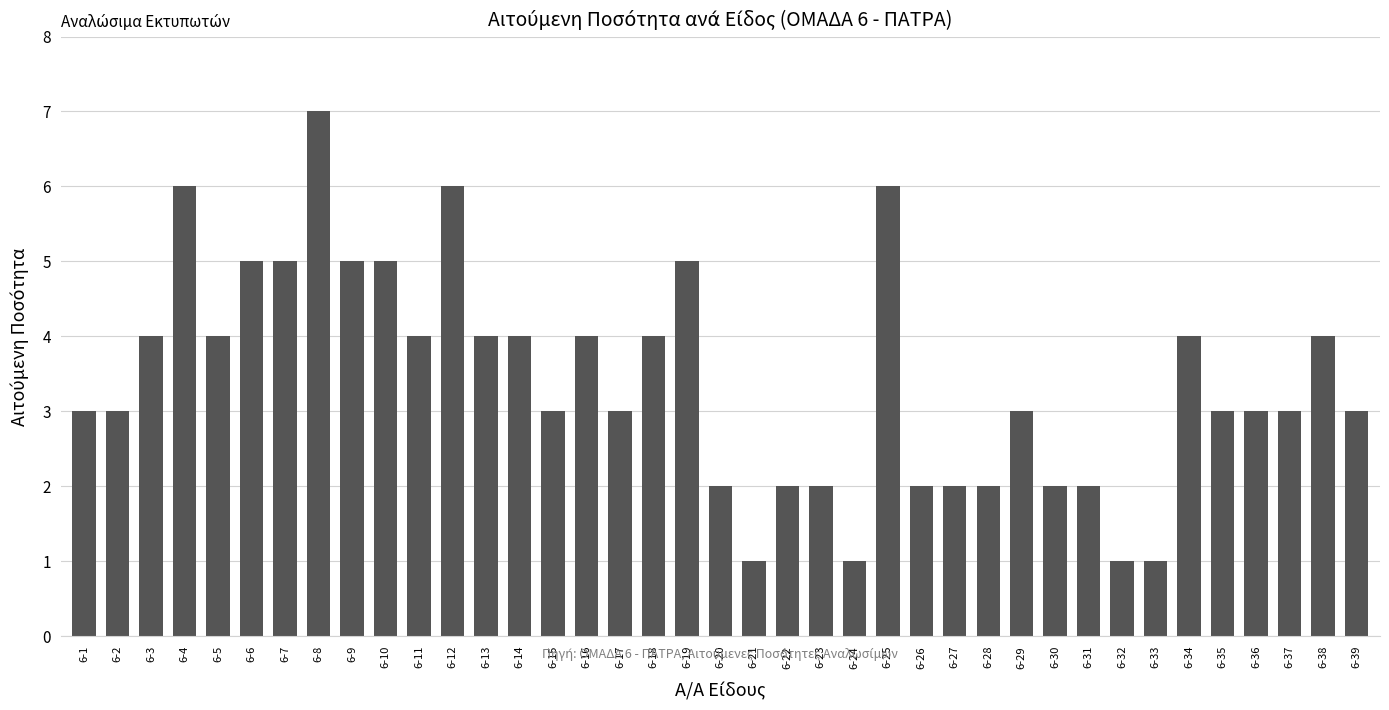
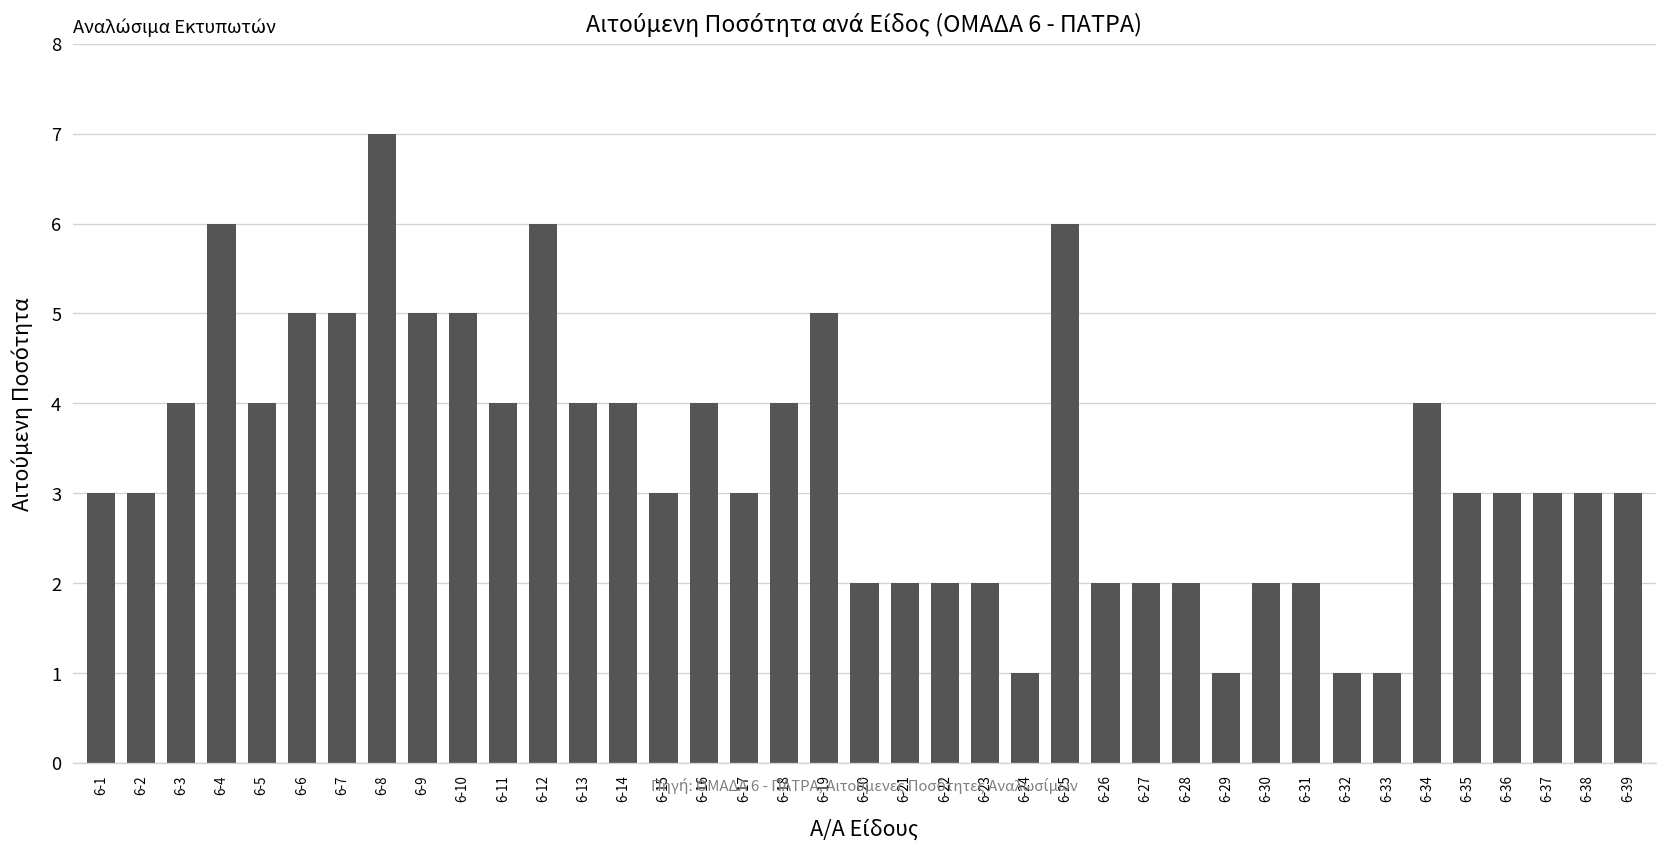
6-21: 1 -> 2
6-29: 3 -> 1
6-38: 4 -> 3
